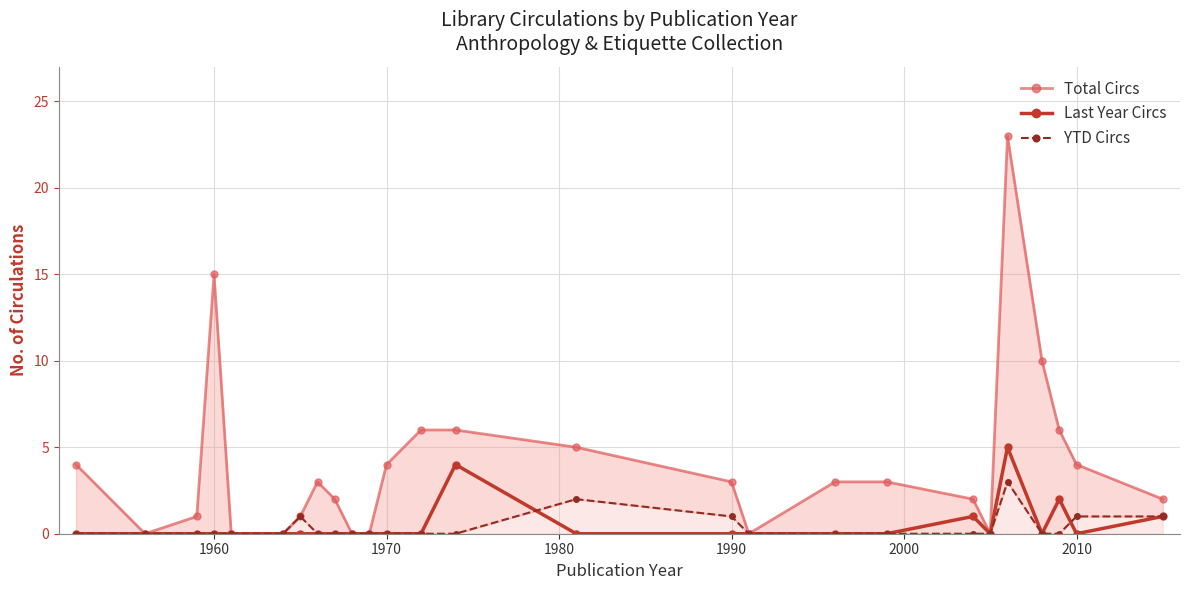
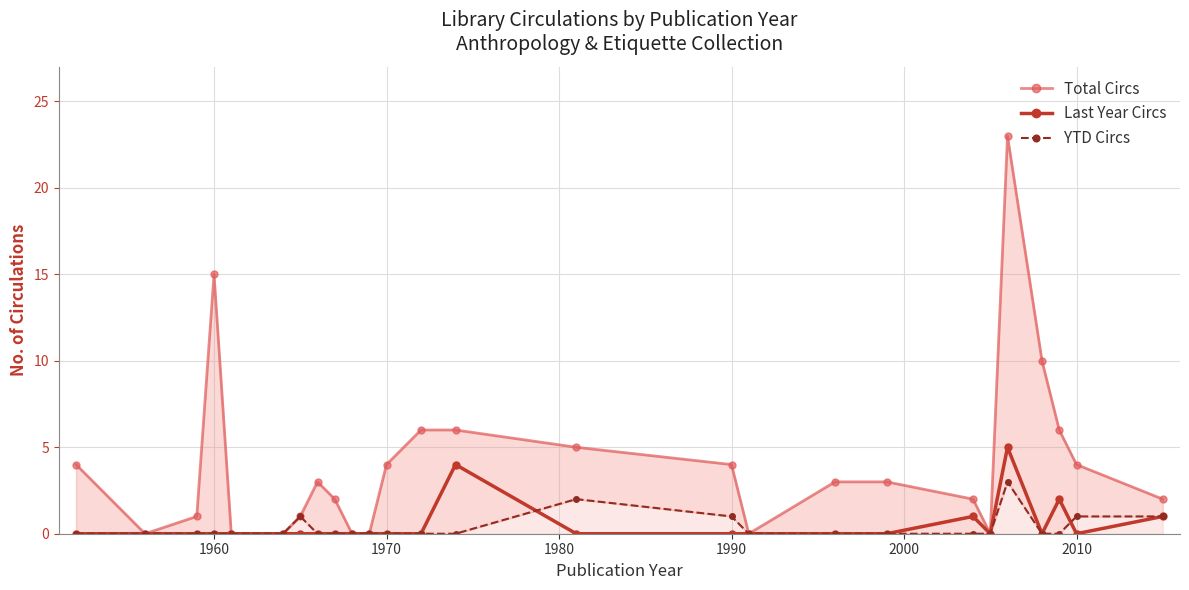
Total Circs, 1990: 3 -> 4
